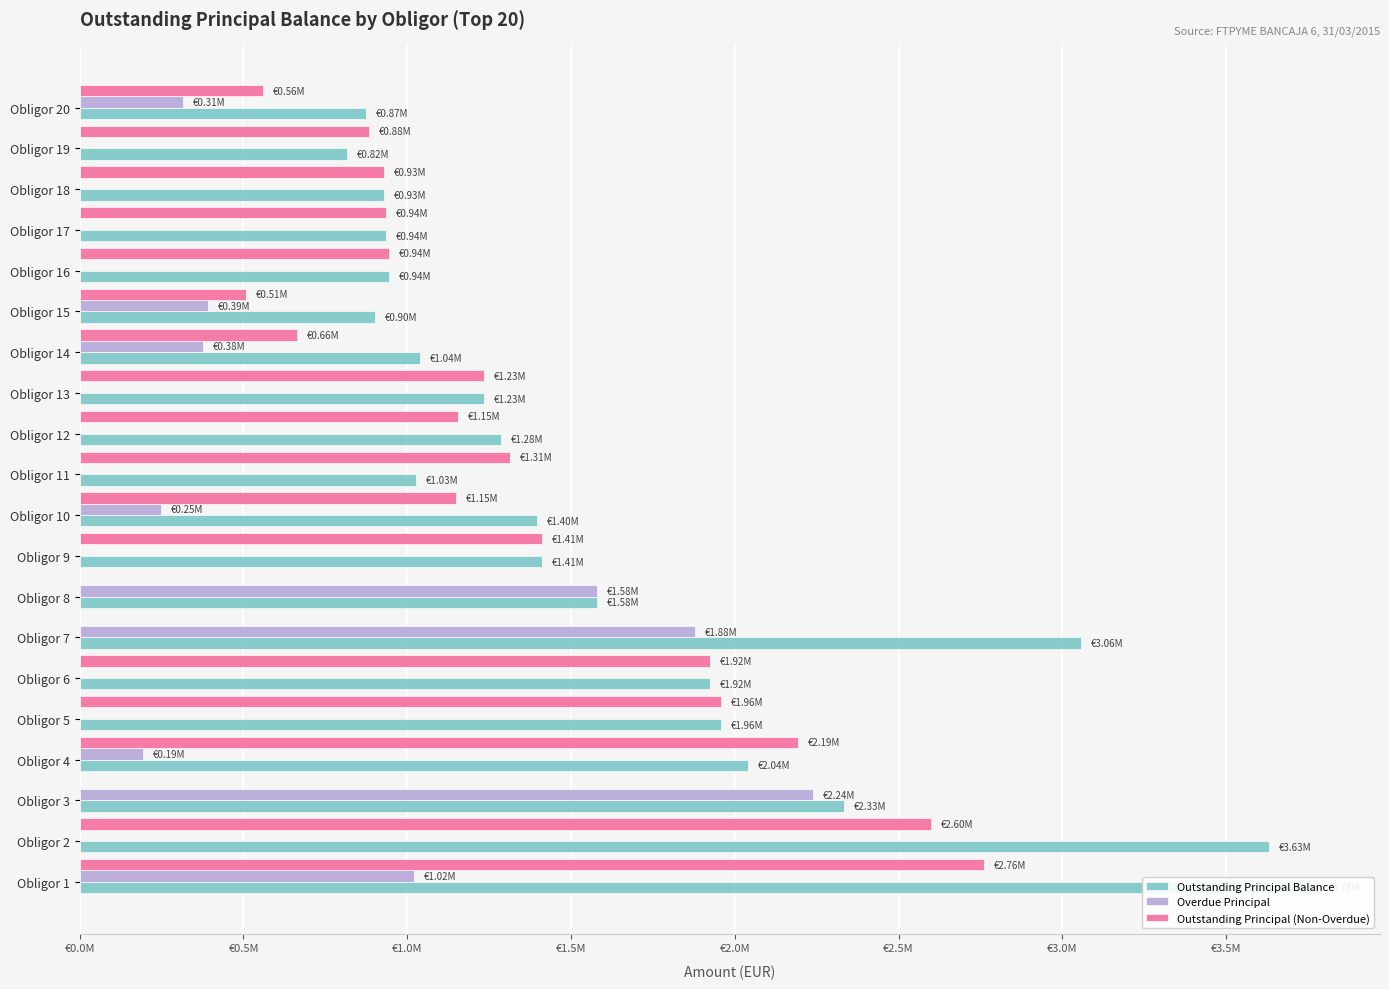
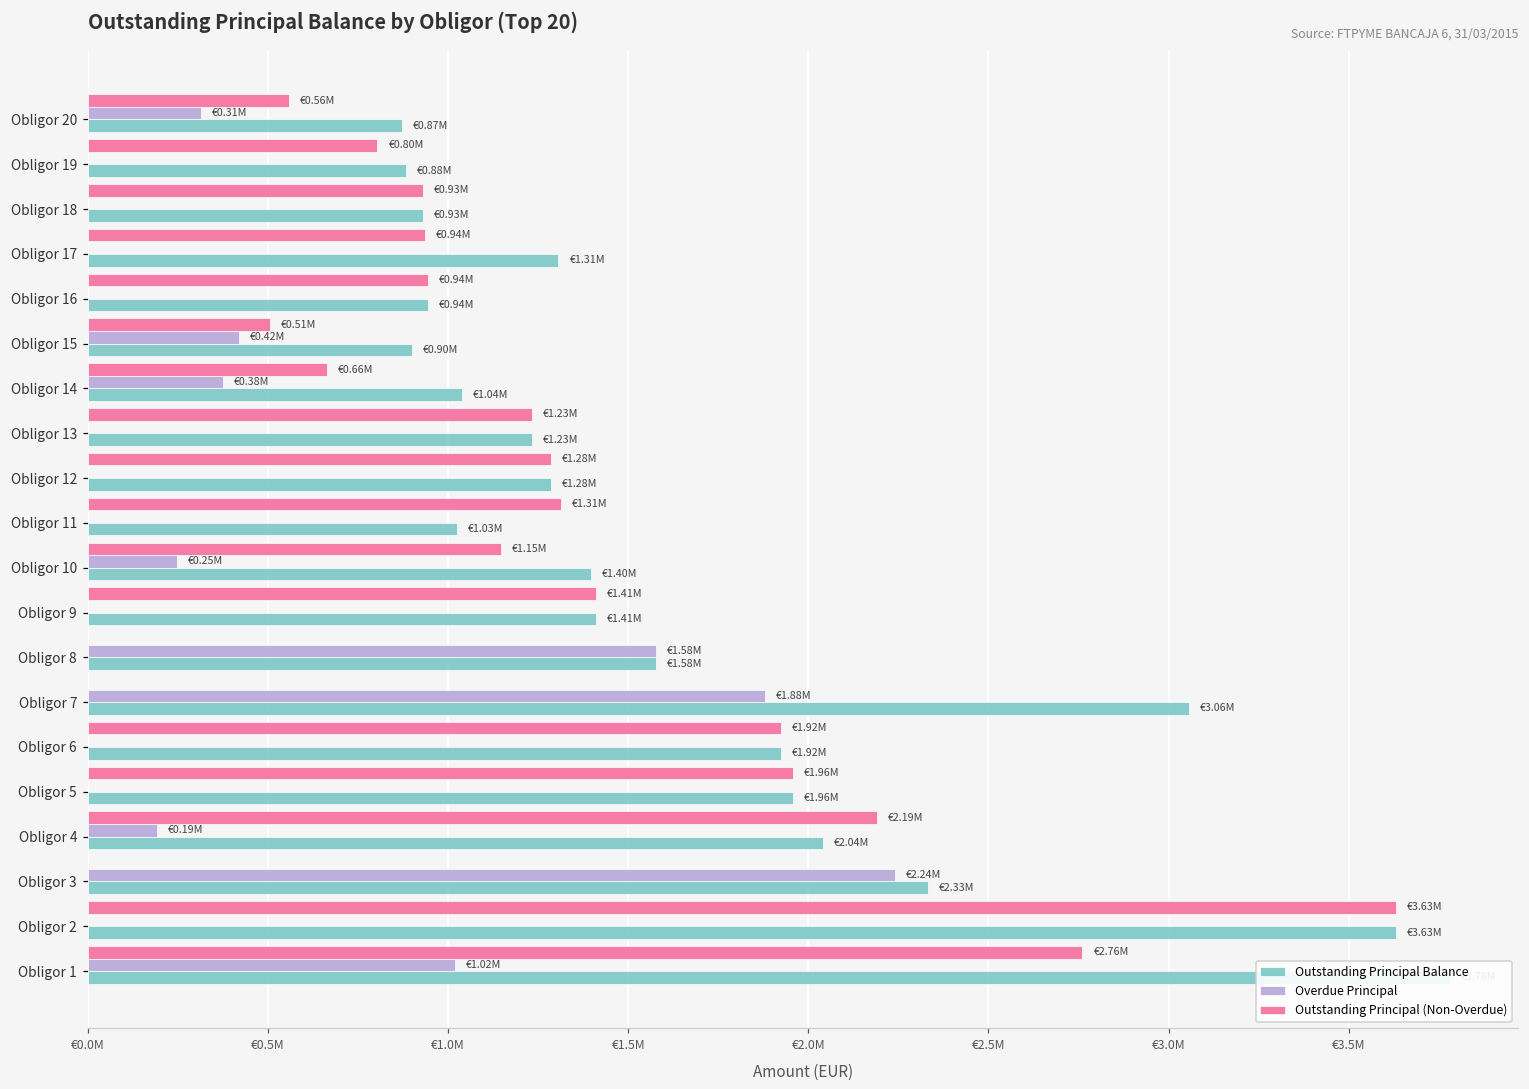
Outstanding Principal (Non-Overdue), Obligor 19: €0.88M -> €0.80M
Outstanding Principal Balance, Obligor 19: €0.82M -> €0.88M
Outstanding Principal Balance, Obligor 17: €0.94M -> €1.31M
Overdue Principal, Obligor 15: €0.39M -> €0.42M
Outstanding Principal (Non-Overdue), Obligor 12: €1.15M -> €1.28M
Outstanding Principal (Non-Overdue), Obligor 2: €2.60M -> €3.63M
